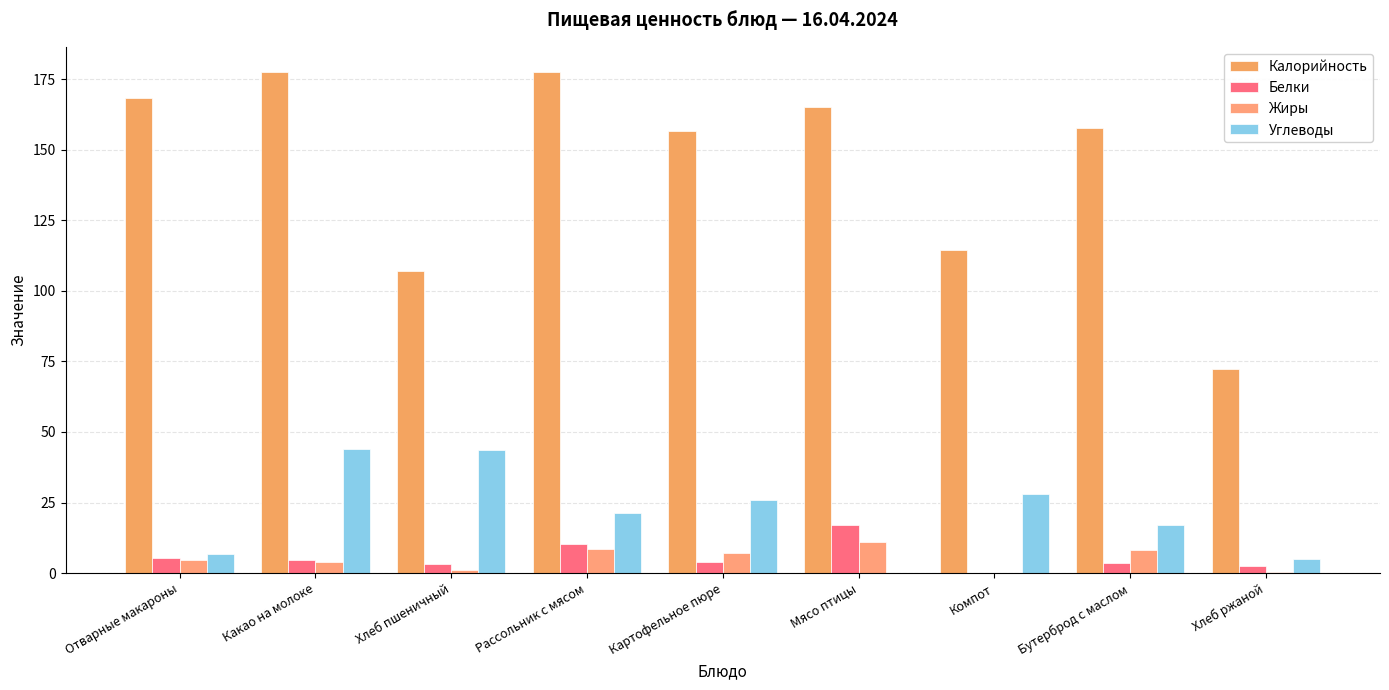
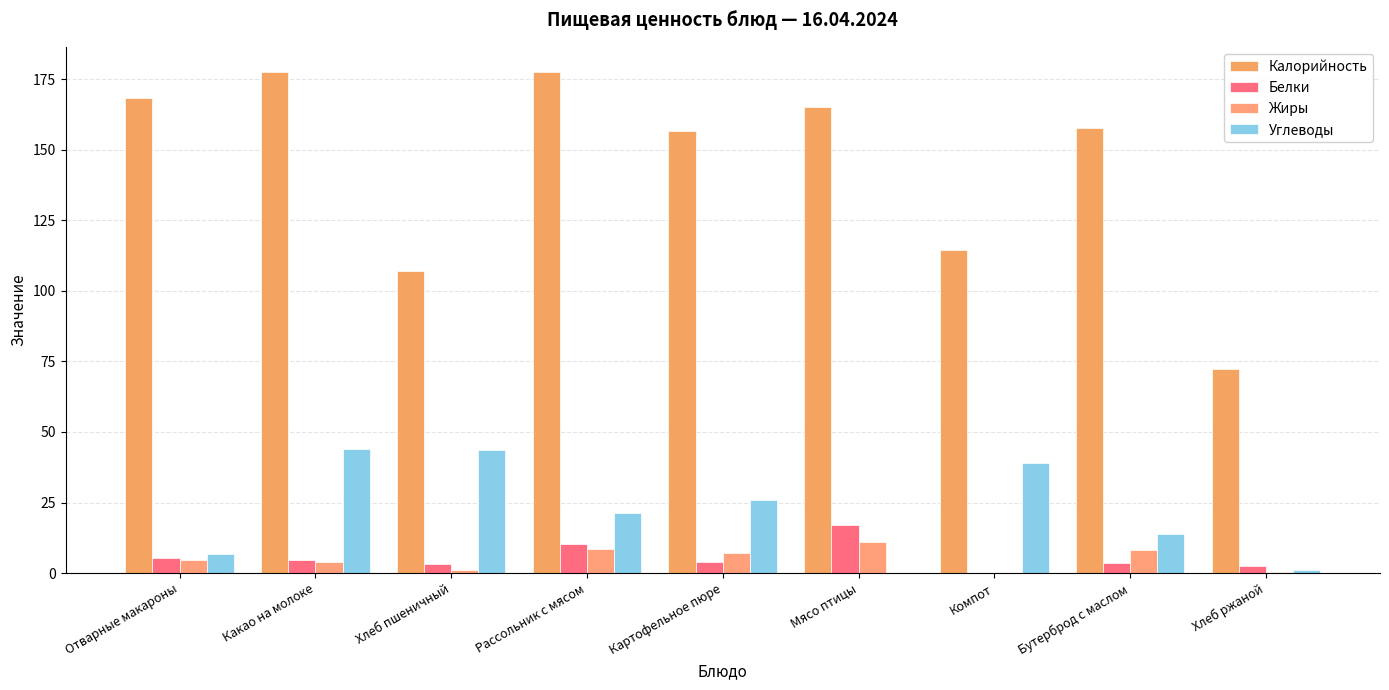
Углеводы, Компот: 28 -> 39
Углеводы, Бутерброд с маслом: 17 -> 14
Углеводы, Хлеб ржаной: 5 -> 1
